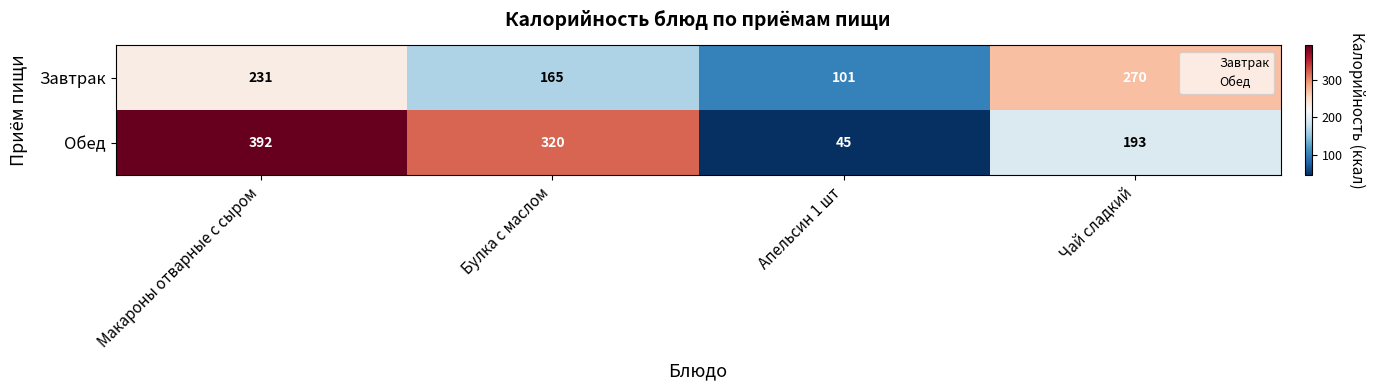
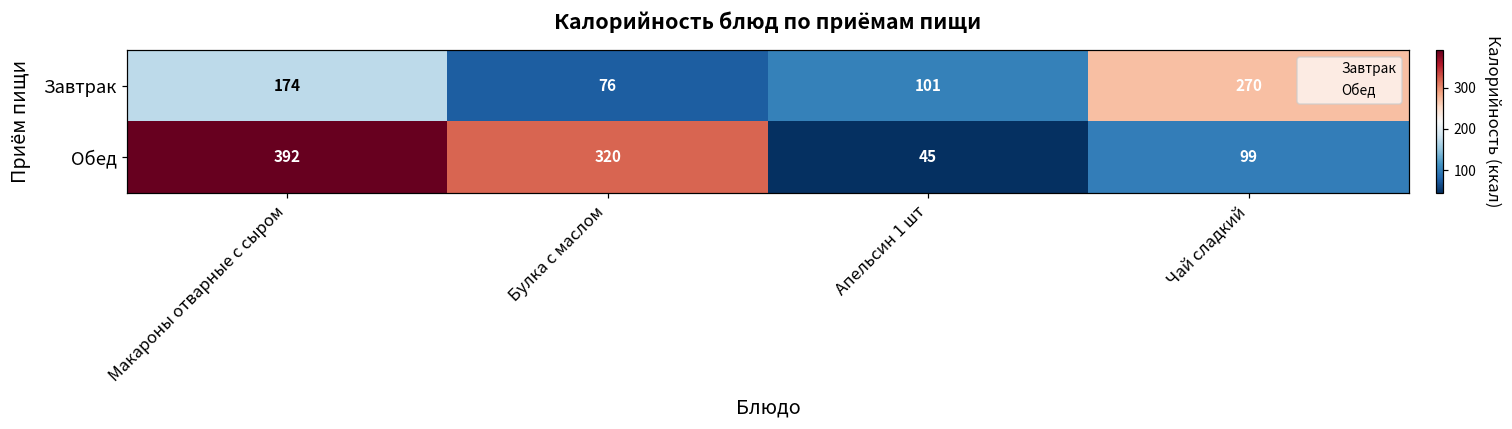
Завтрак, Макароны отварные с сыром: 231 -> 174
Завтрак, Булка с маслом: 165 -> 76
Обед, Чай сладкий: 193 -> 99
